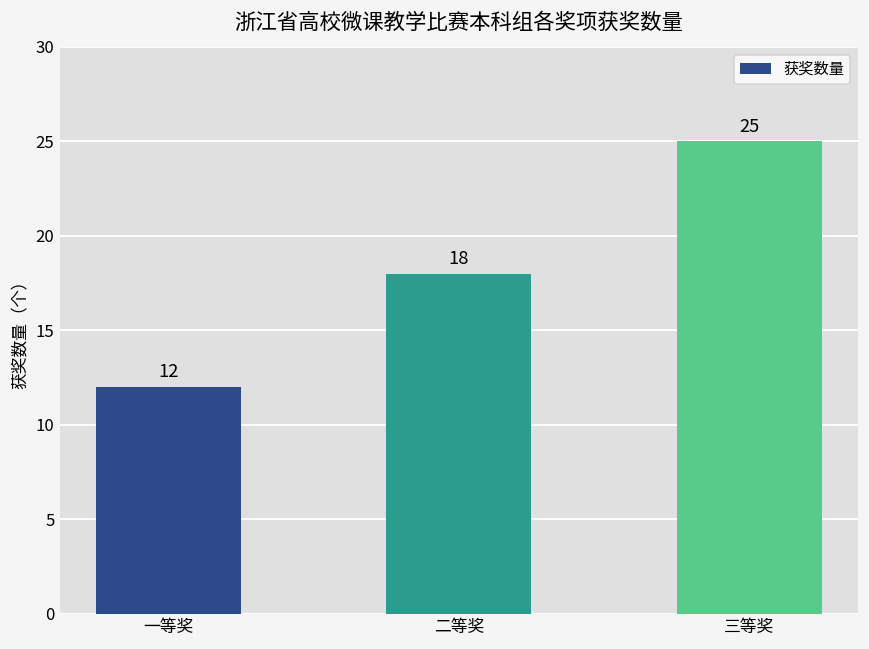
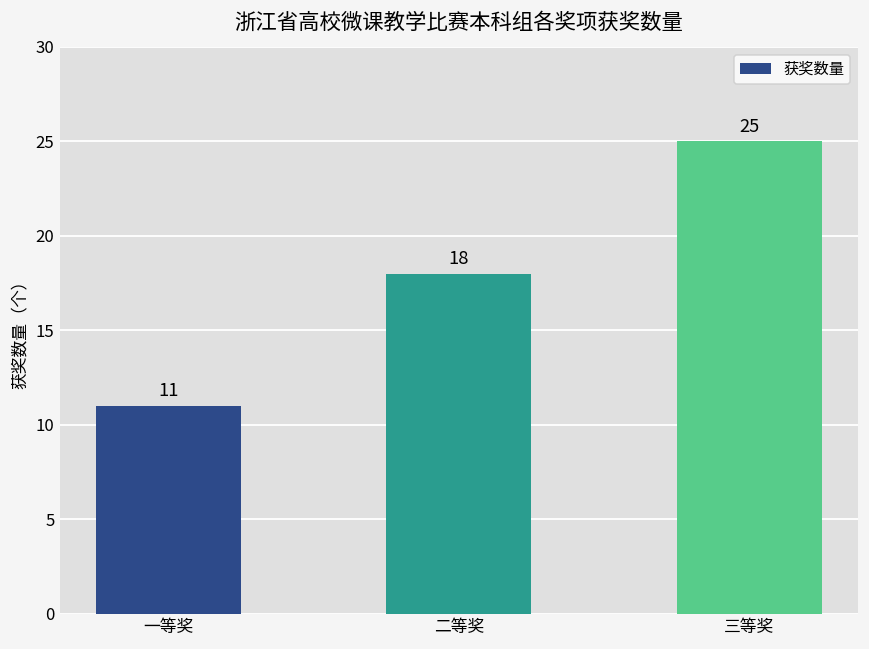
一等奖: 12 -> 11
